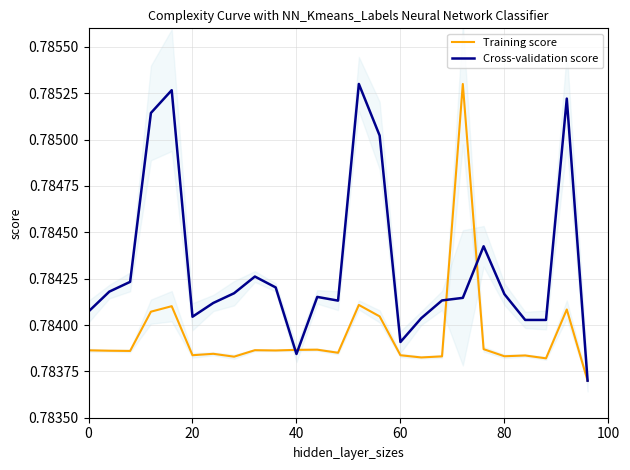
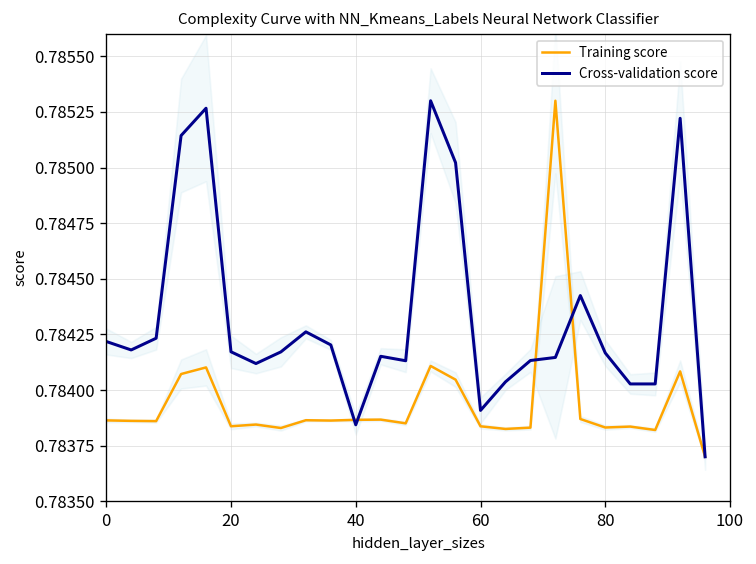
Cross-validation score, 0: 0.78407 -> 0.78422
Cross-validation score, 20: 0.78404 -> 0.78417
